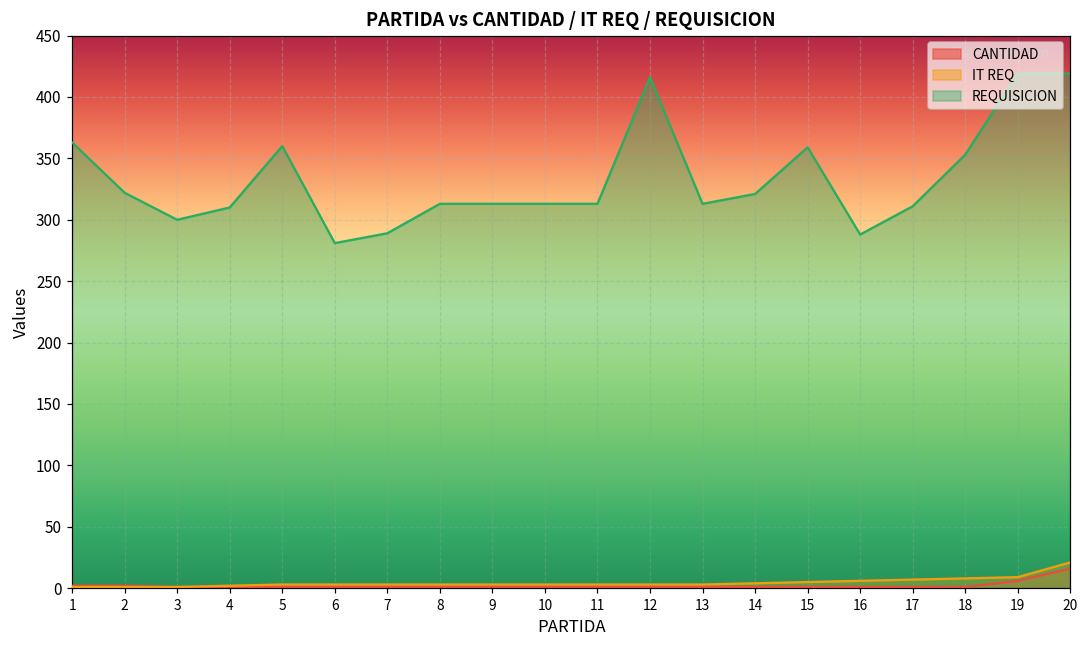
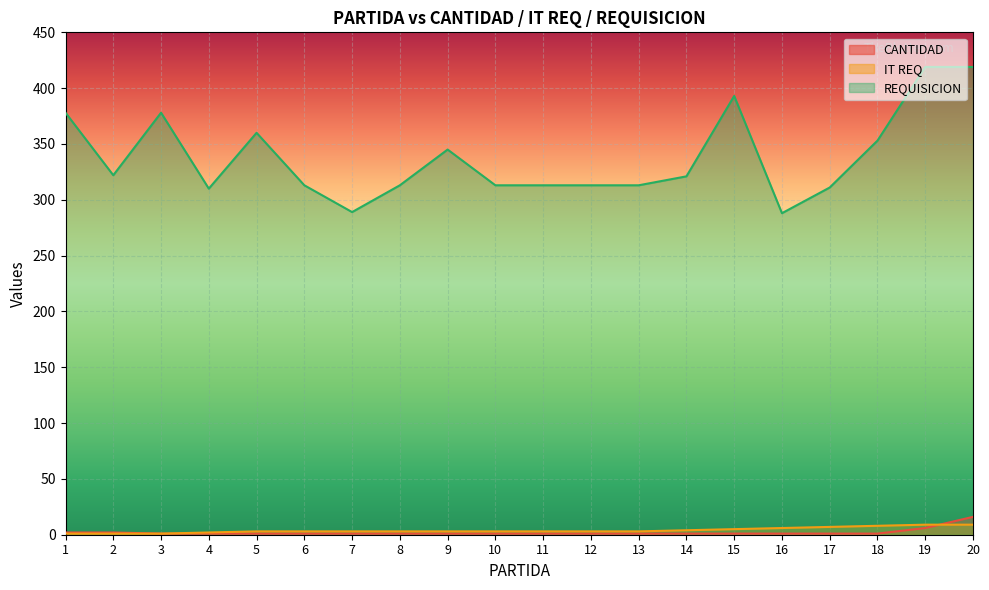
REQUISICION, 1: 363 -> 378
REQUISICION, 3: 300 -> 378
REQUISICION, 6: 281 -> 313
REQUISICION, 9: 313 -> 345
REQUISICION, 12: 416 -> 313
REQUISICION, 15: 359 -> 393
IT REQ, 20: 21 -> 9
